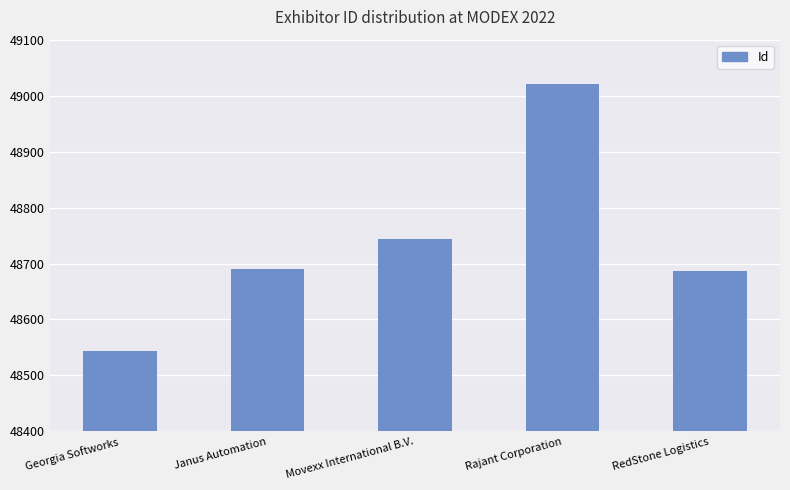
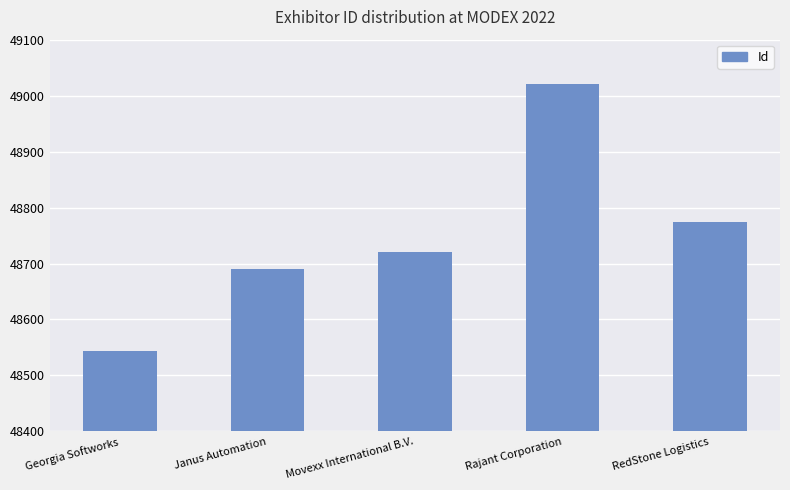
Movexx International B.V.: 48740 -> 48720
RedStone Logistics: 48690 -> 48770
